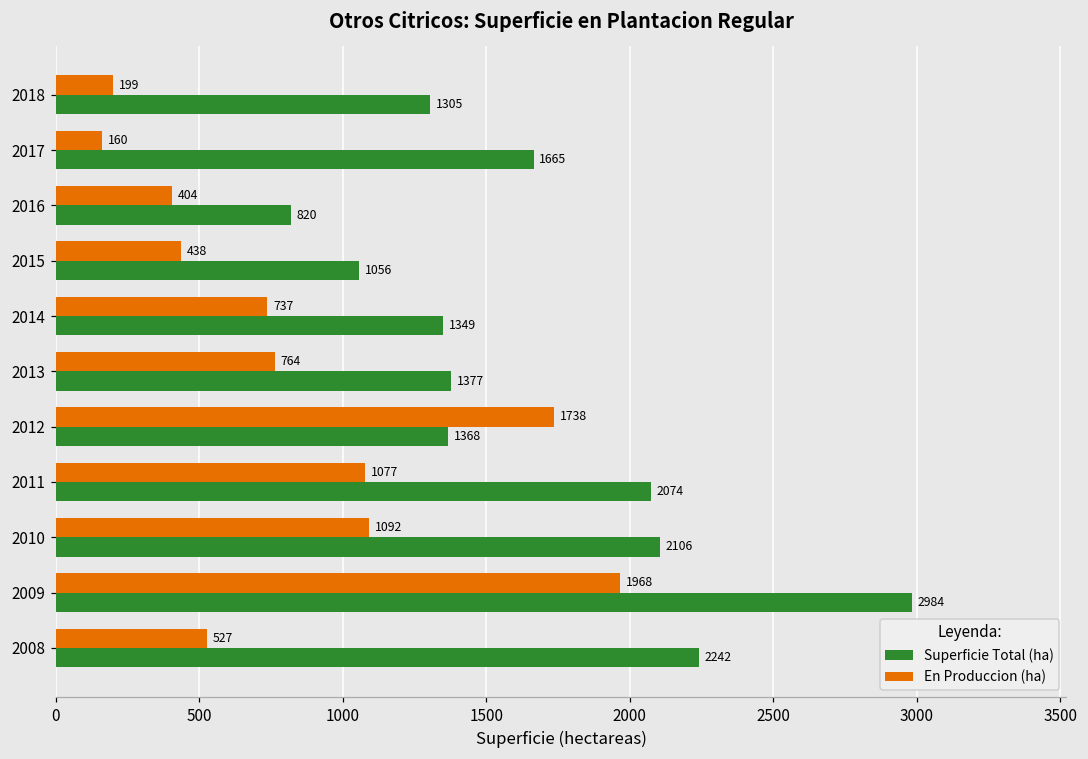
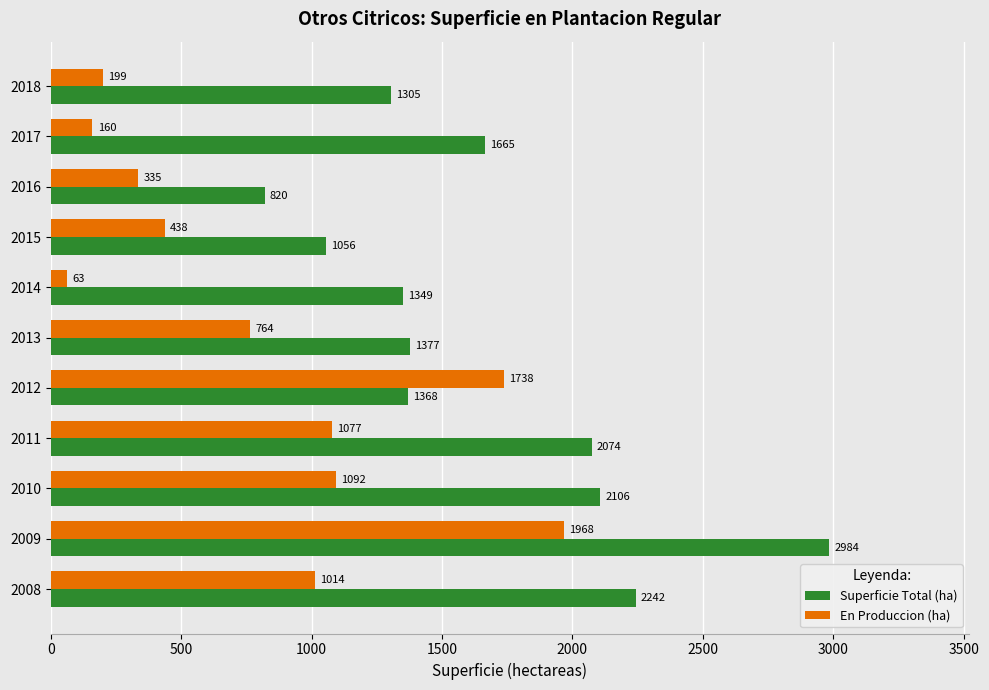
En Produccion (ha), 2016: 404 -> 335
En Produccion (ha), 2014: 737 -> 63
En Produccion (ha), 2008: 527 -> 1014
